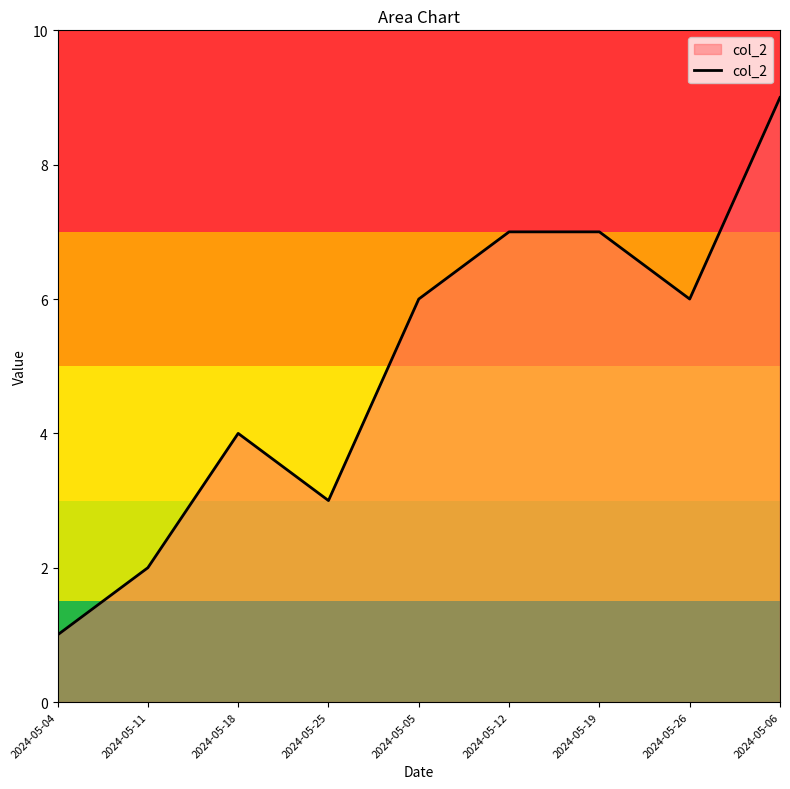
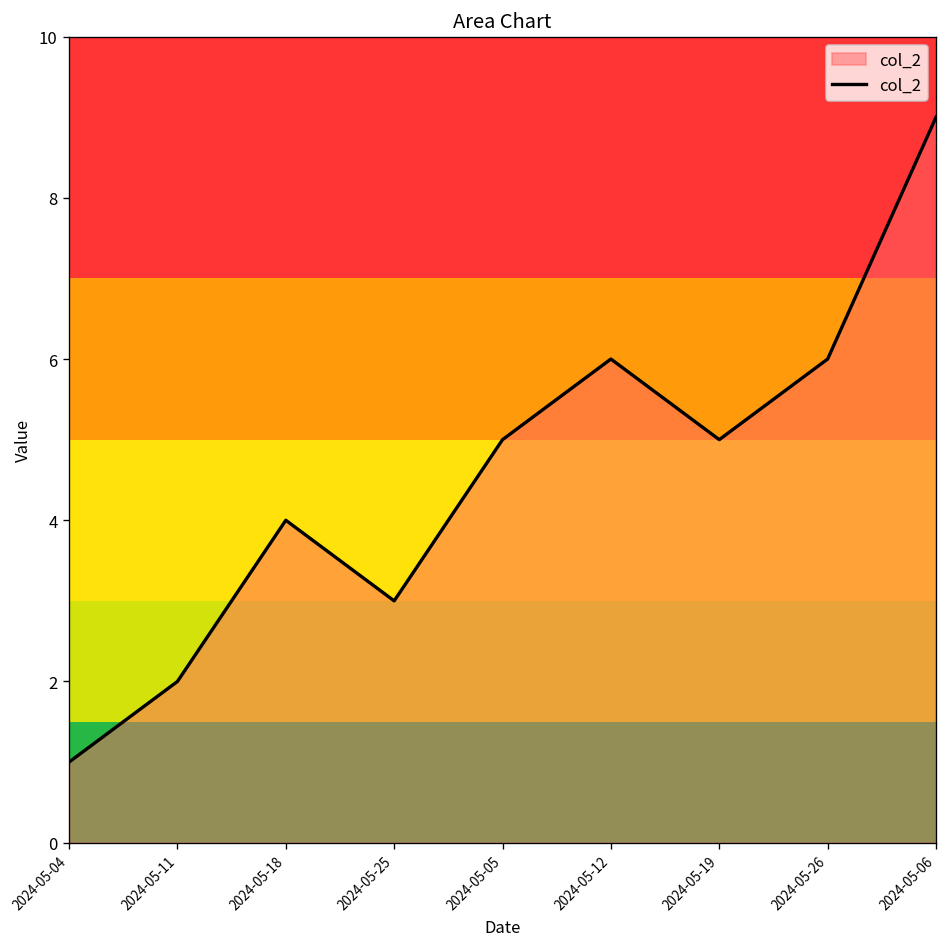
2024-05-05: 6 -> 5
2024-05-12: 7 -> 6
2024-05-19: 7 -> 5
